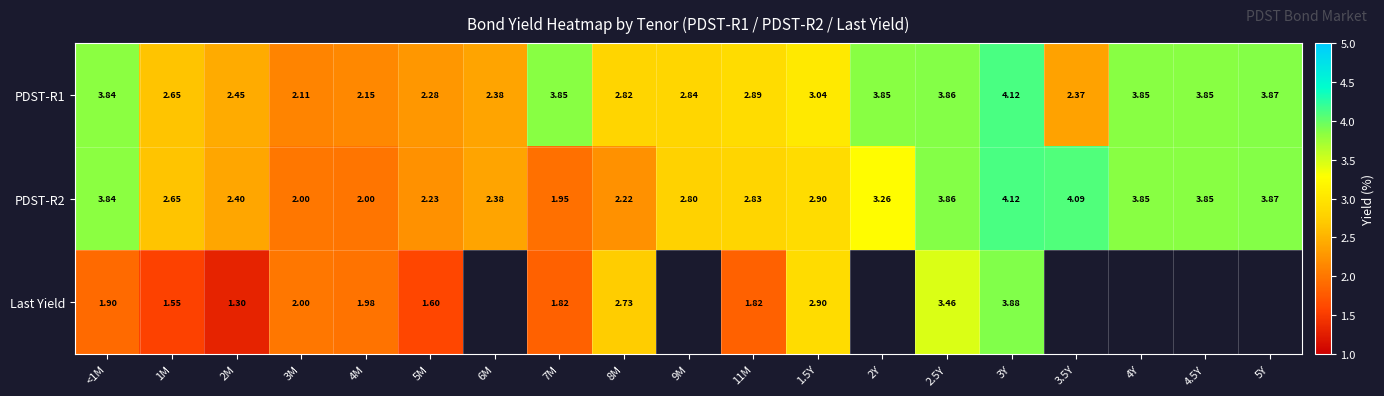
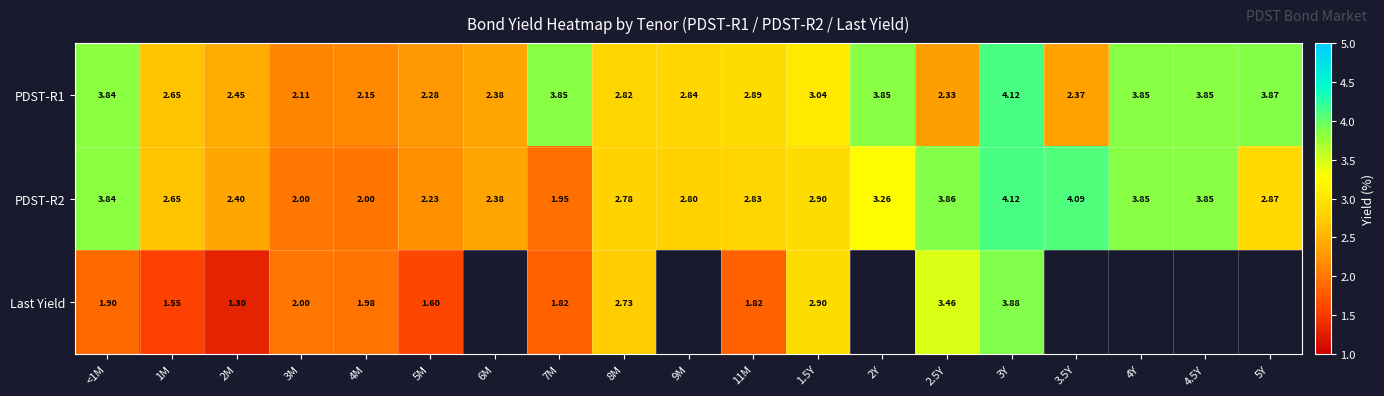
PDST-R1, 2.5Y: 3.86 -> 2.33
PDST-R2, 8M: 2.22 -> 2.78
PDST-R2, 5Y: 3.87 -> 2.87
